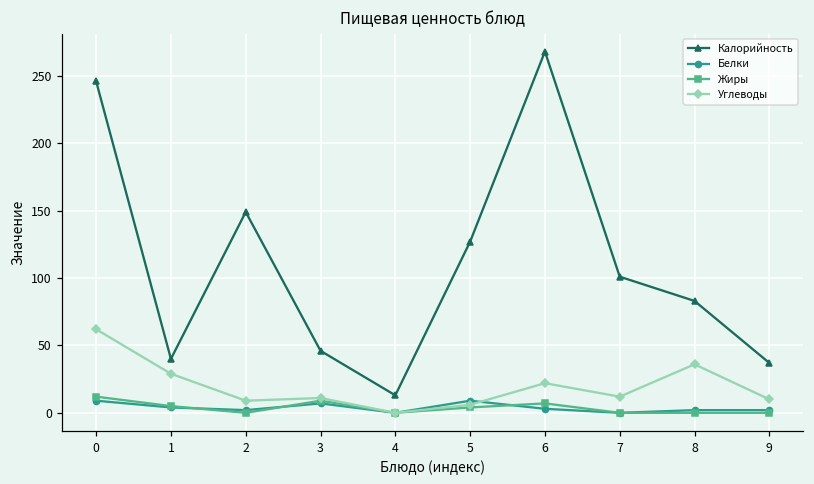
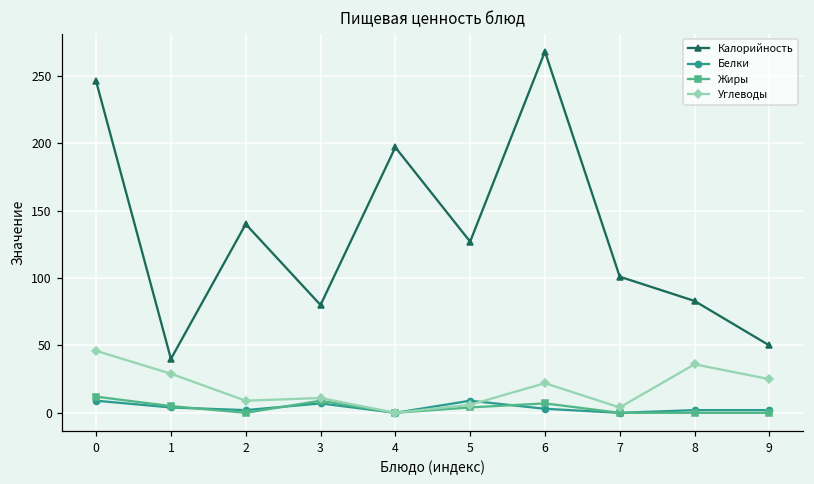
Углеводы, 0: 62 -> 46
Калорийность, 2: 149 -> 140
Калорийность, 3: 46 -> 80
Калорийность, 4: 13 -> 197
Углеводы, 7: 12 -> 4
Калорийность, 9: 37 -> 50
Углеводы, 9: 10 -> 25
